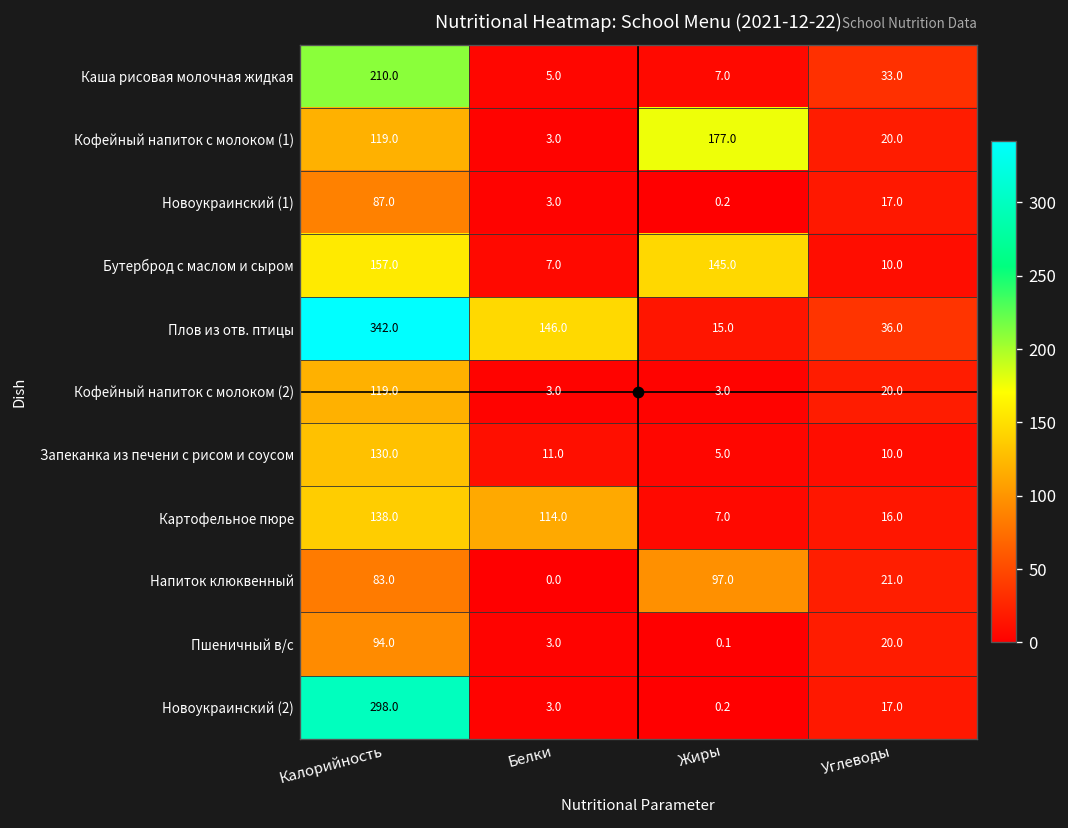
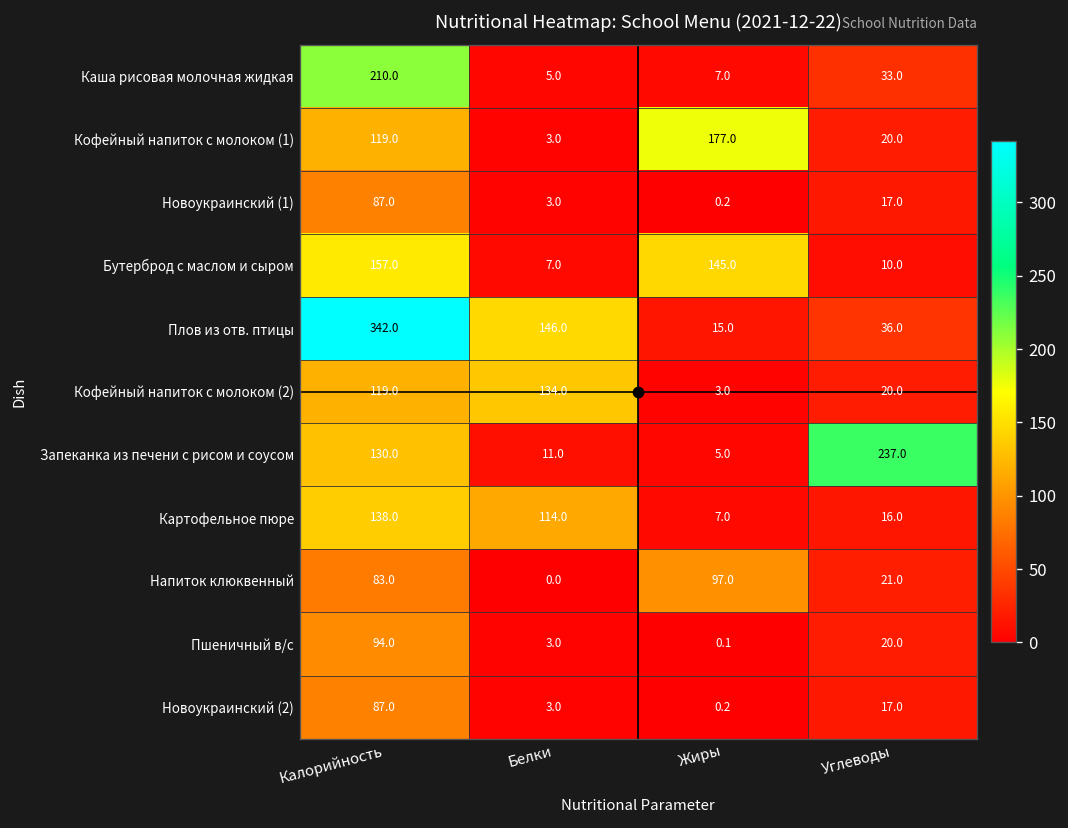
Кофейный напиток с молоком (2), Белки: 3.0 -> 134.0
Запеканка из печени с рисом и соусом, Углеводы: 10.0 -> 237.0
Новоукраинский (2), Калорийность: 298.0 -> 87.0
